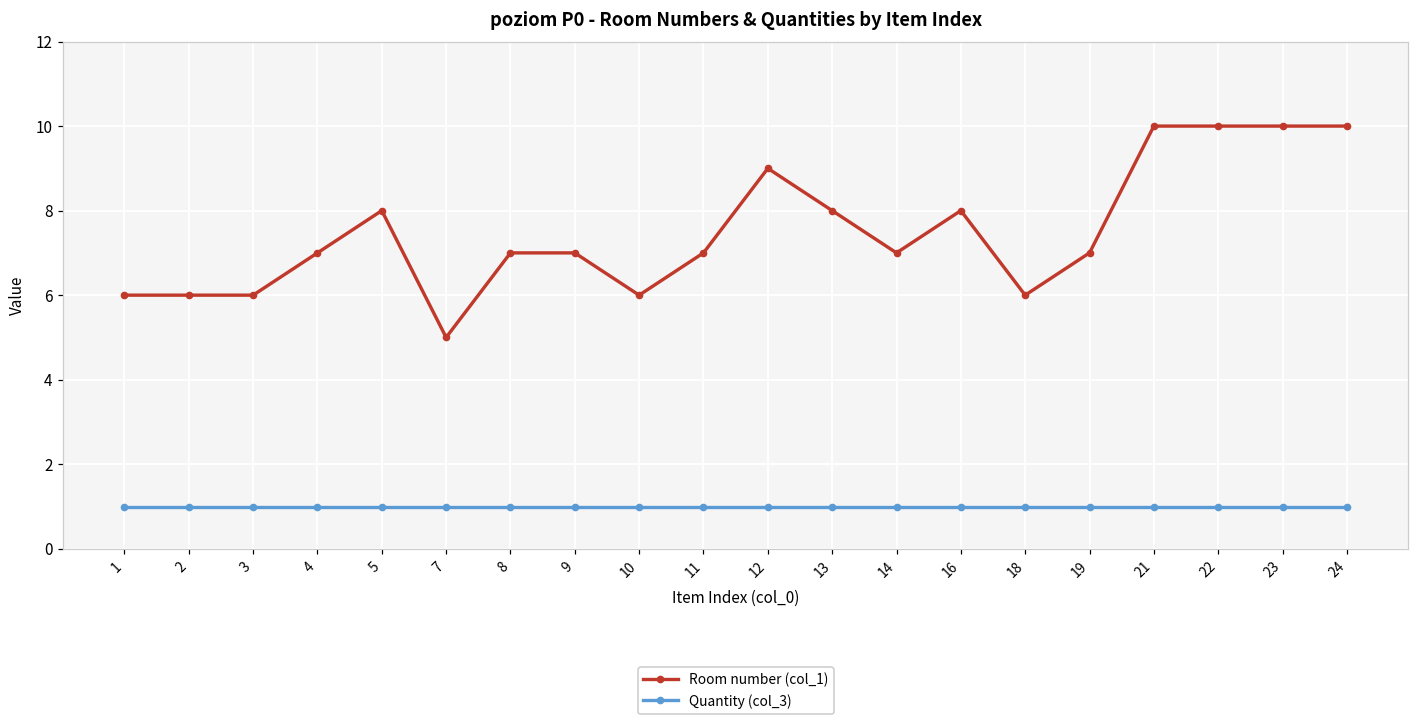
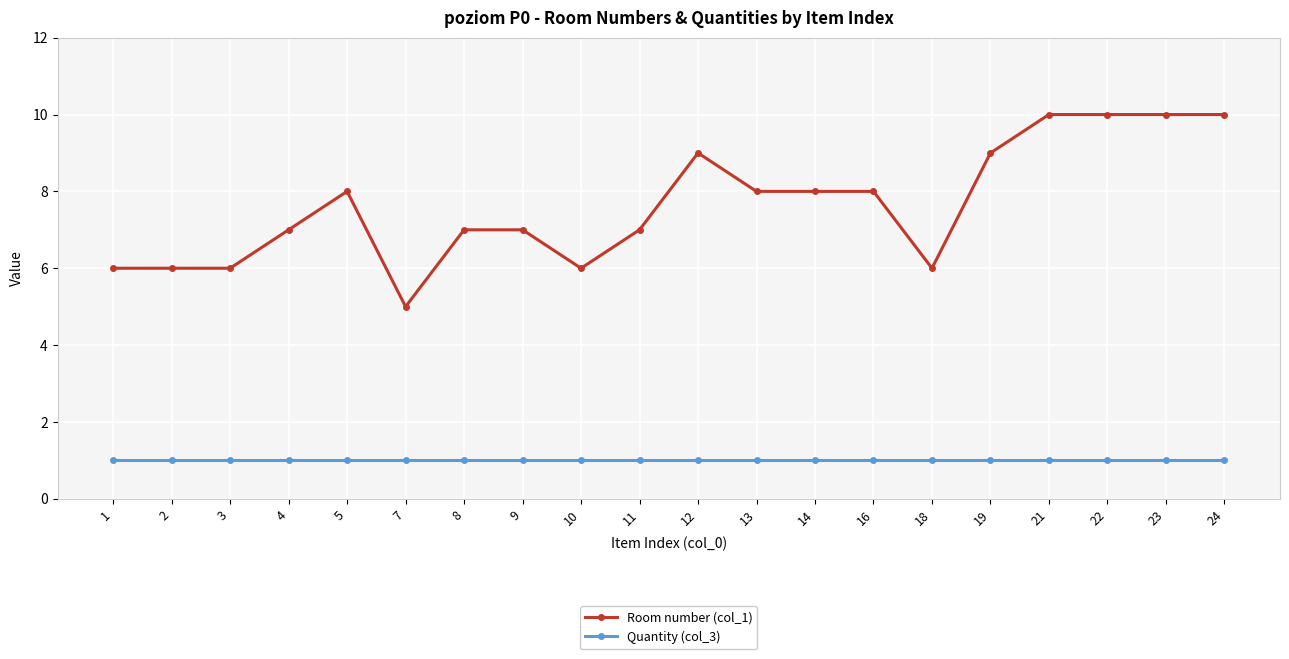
Room number (col_1), 14: 7 -> 8
Room number (col_1), 19: 7 -> 9
